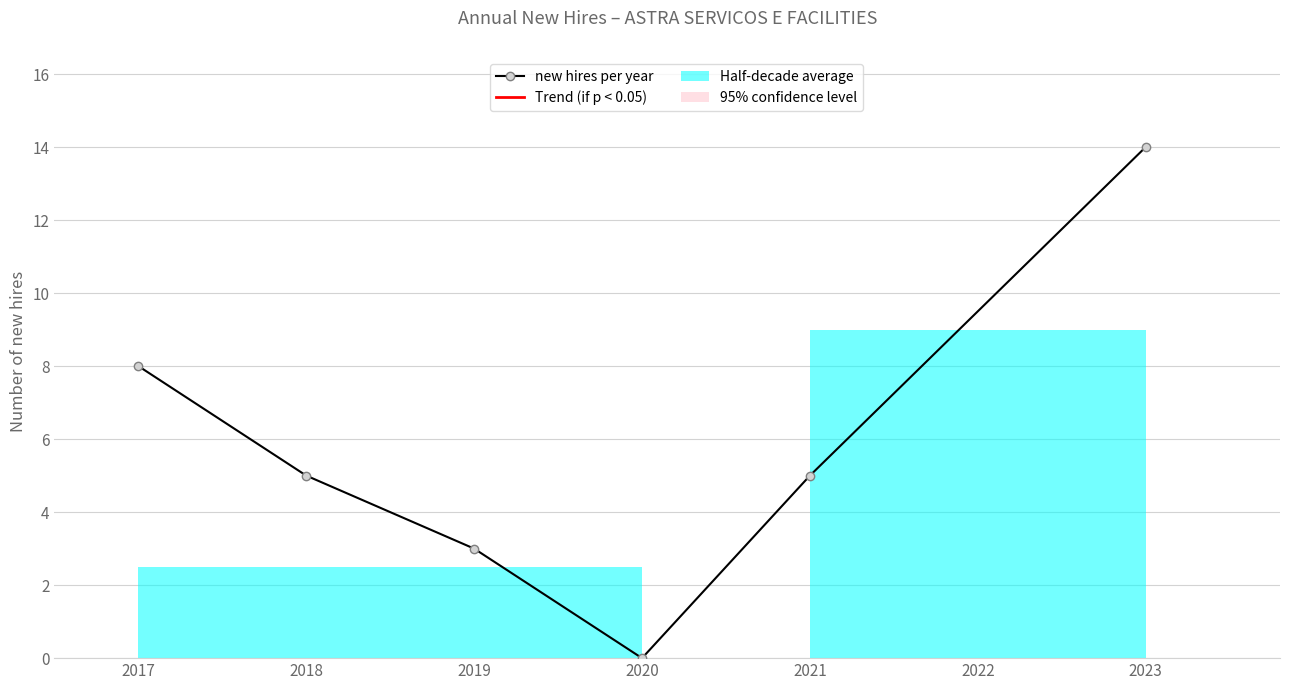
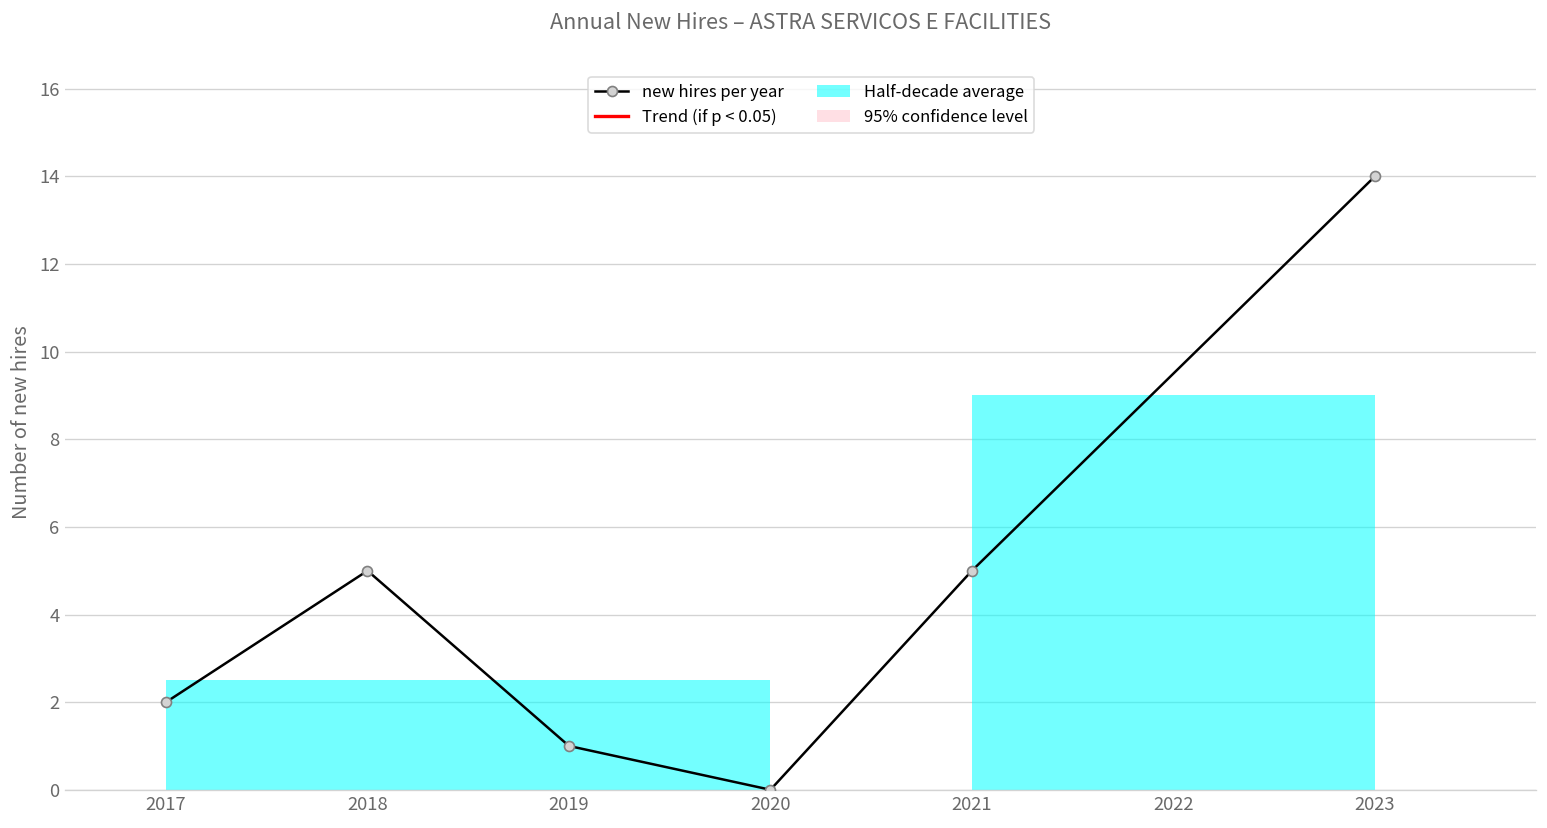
new hires per year, 2017: 8 -> 2
new hires per year, 2019: 3 -> 1
